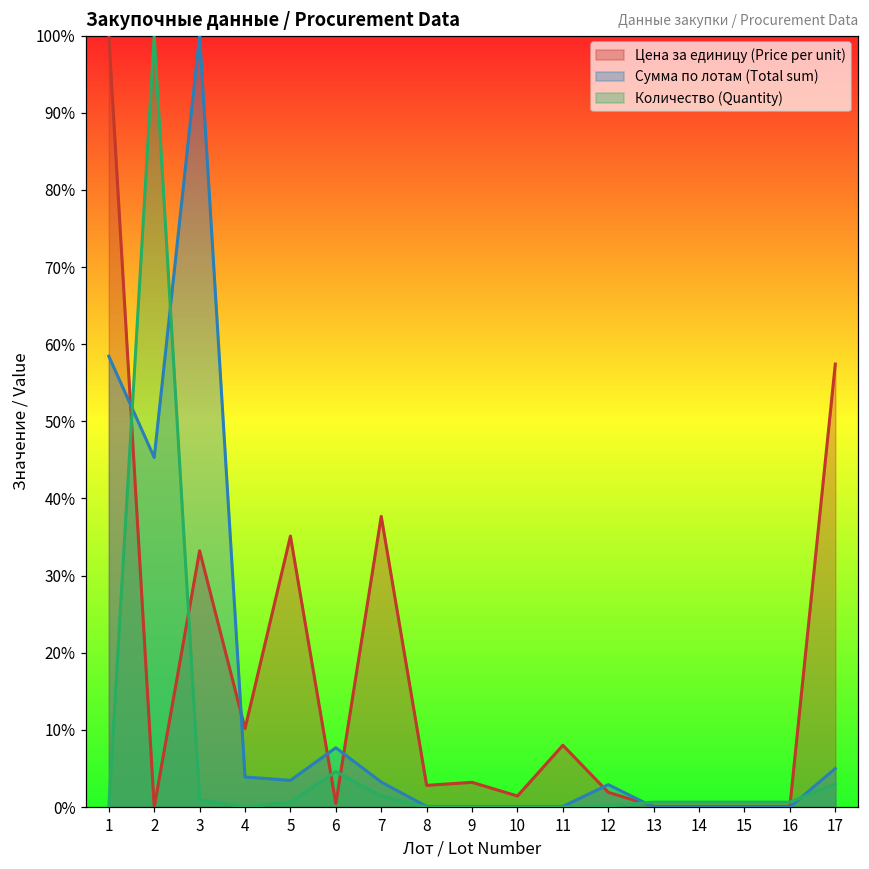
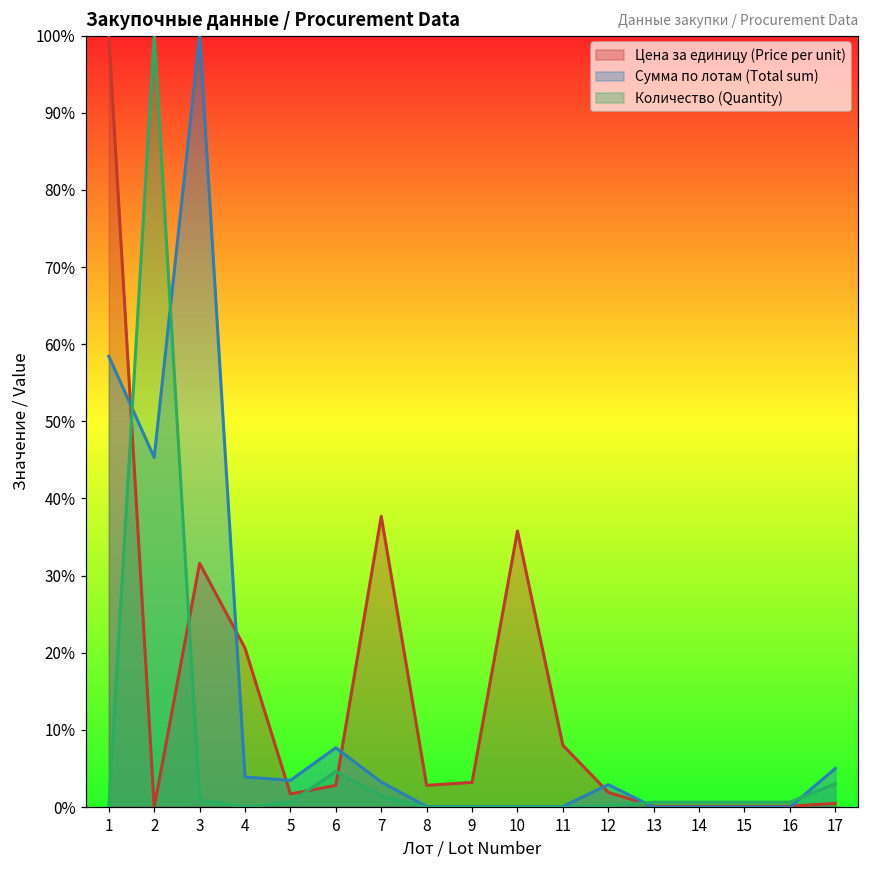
Цена за единицу (Price per unit), 3: 33% -> 32%
Цена за единицу (Price per unit), 4: 10% -> 21%
Цена за единицу (Price per unit), 5: 35% -> 2%
Цена за единицу (Price per unit), 6: 0% -> 3%
Цена за единицу (Price per unit), 10: 1% -> 36%
Цена за единицу (Price per unit), 17: 57% -> 0%
